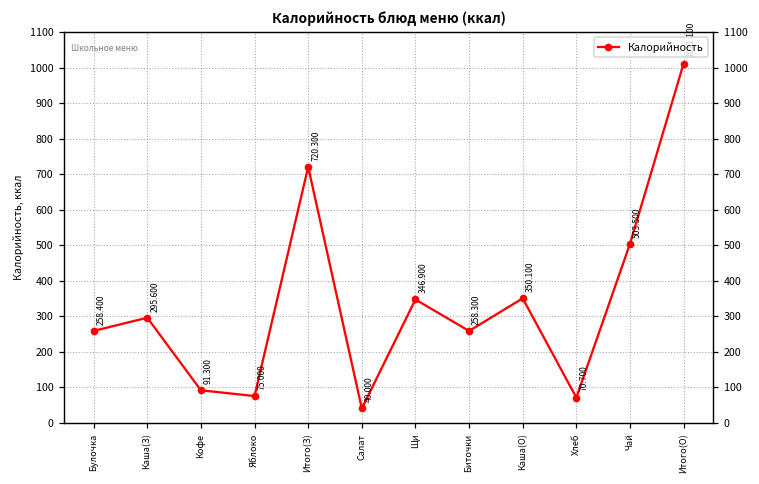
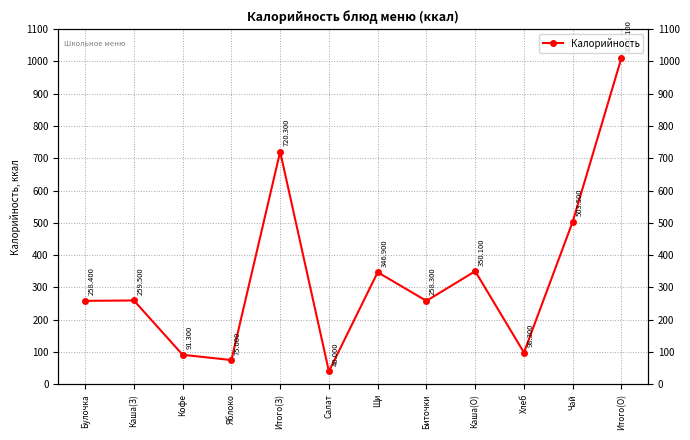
Каша(З): 295.600 -> 259.500
Хлеб: 70.700 -> 98.300
